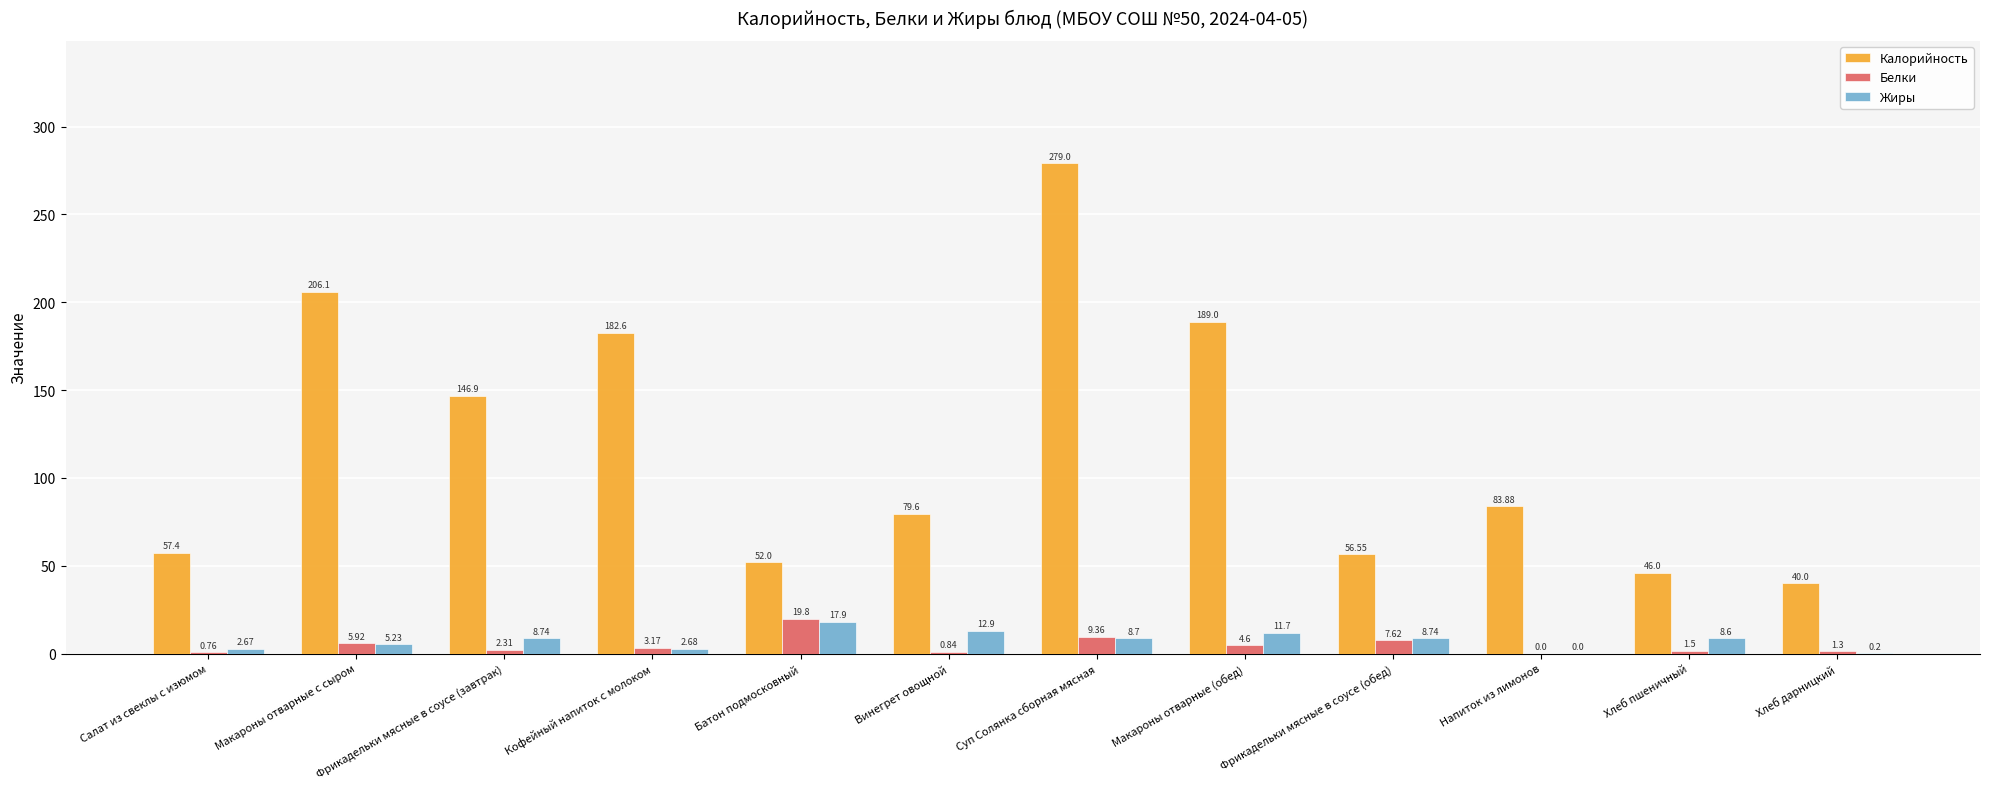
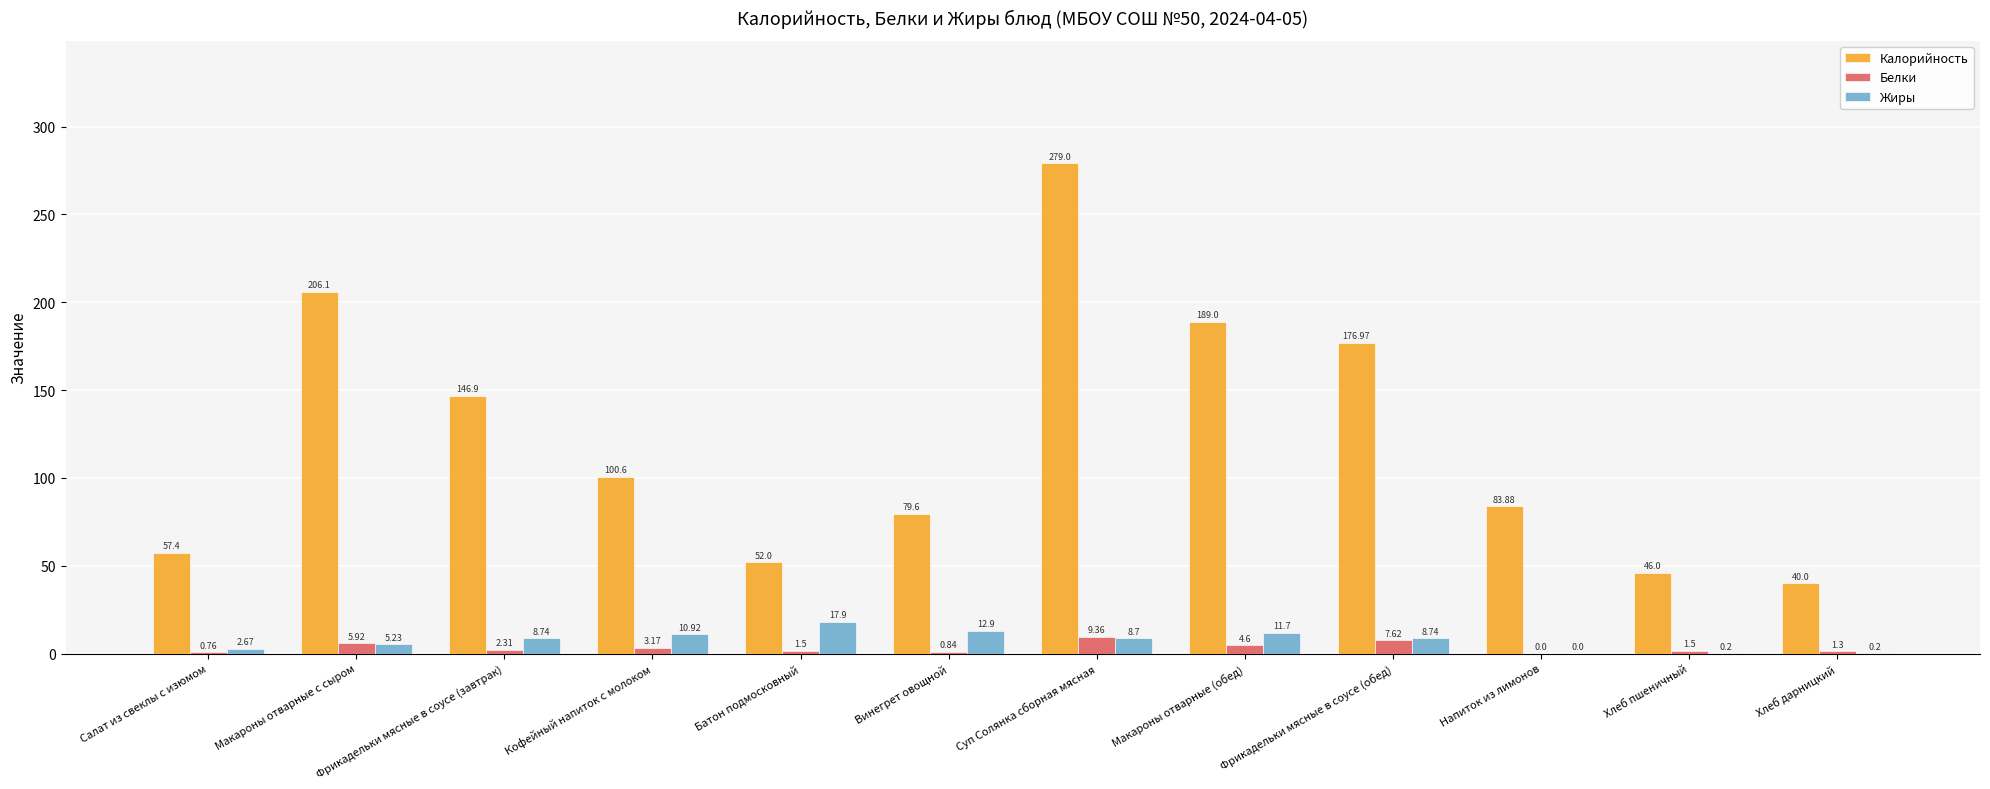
Калорийность, Кофейный напиток с молоком: 182.6 -> 100.6
Жиры, Кофейный напиток с молоком: 2.68 -> 10.92
Белки, Батон подмосковный: 19.8 -> 1.5
Калорийность, Фрикадельки мясные в соусе (обед): 56.55 -> 176.97
Жиры, Хлеб пшеничный: 8.6 -> 0.2
